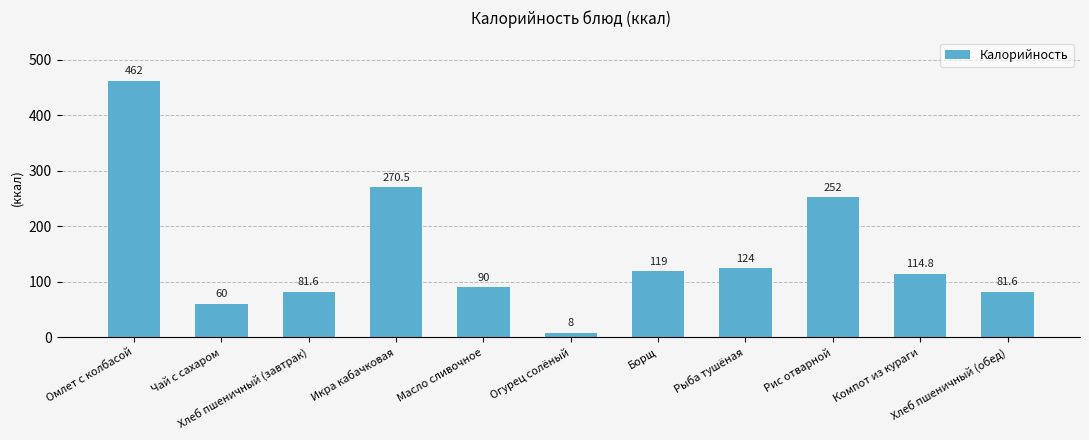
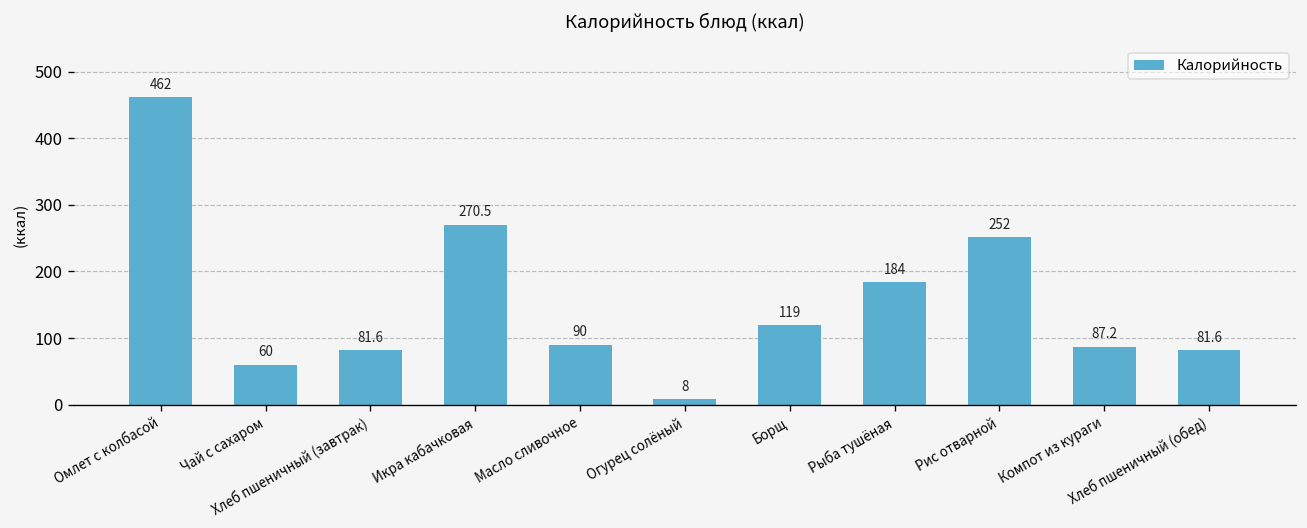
Рыба тушёная: 124 -> 184
Компот из кураги: 114.8 -> 87.2
